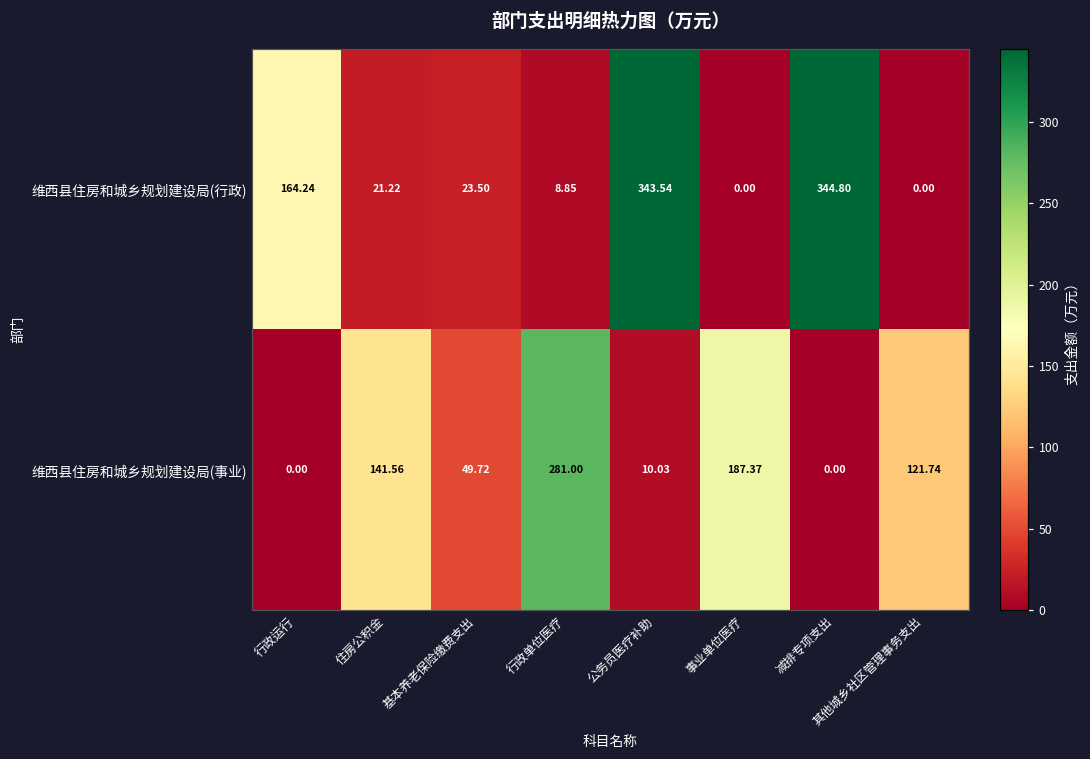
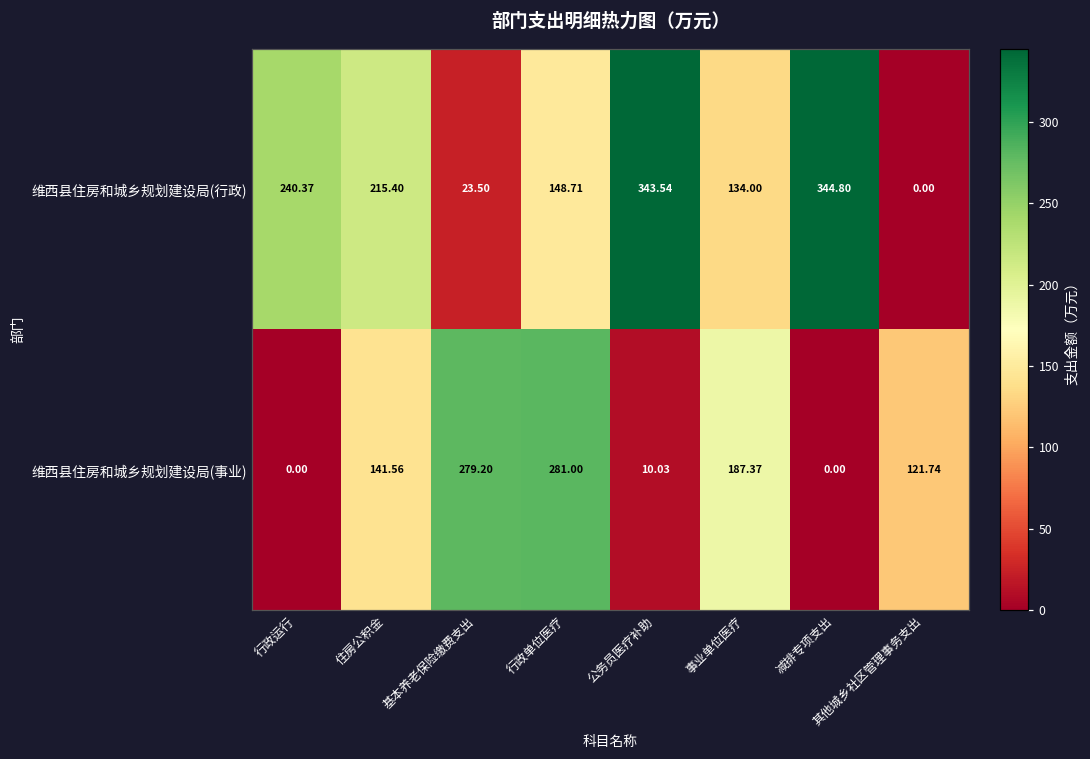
维西县住房和城乡规划建设局(行政), 行政运行: 164.24 -> 240.37
维西县住房和城乡规划建设局(行政), 住房公积金: 21.22 -> 215.40
维西县住房和城乡规划建设局(行政), 行政单位医疗: 8.85 -> 148.71
维西县住房和城乡规划建设局(行政), 事业单位医疗: 0.00 -> 134.00
维西县住房和城乡规划建设局(事业), 基本养老保险缴费支出: 49.72 -> 279.20
